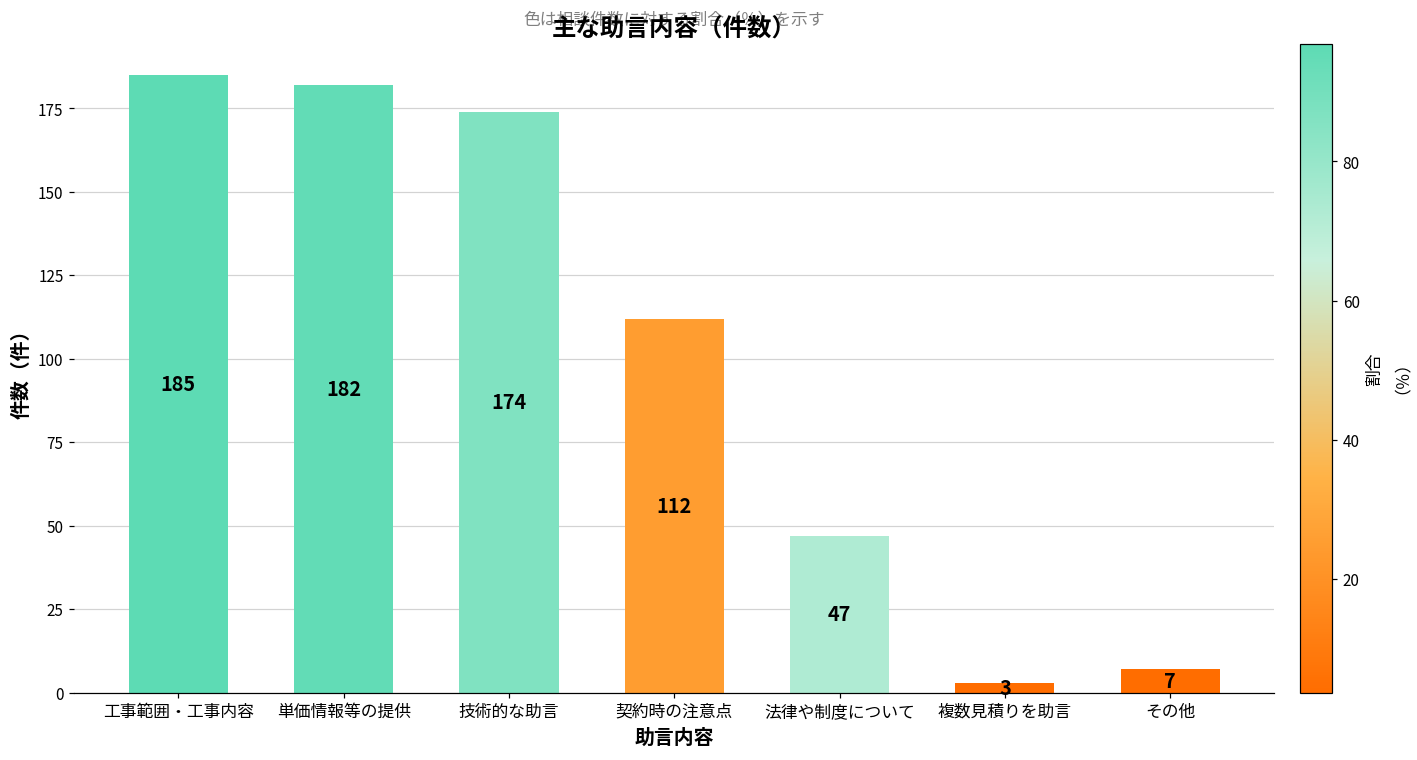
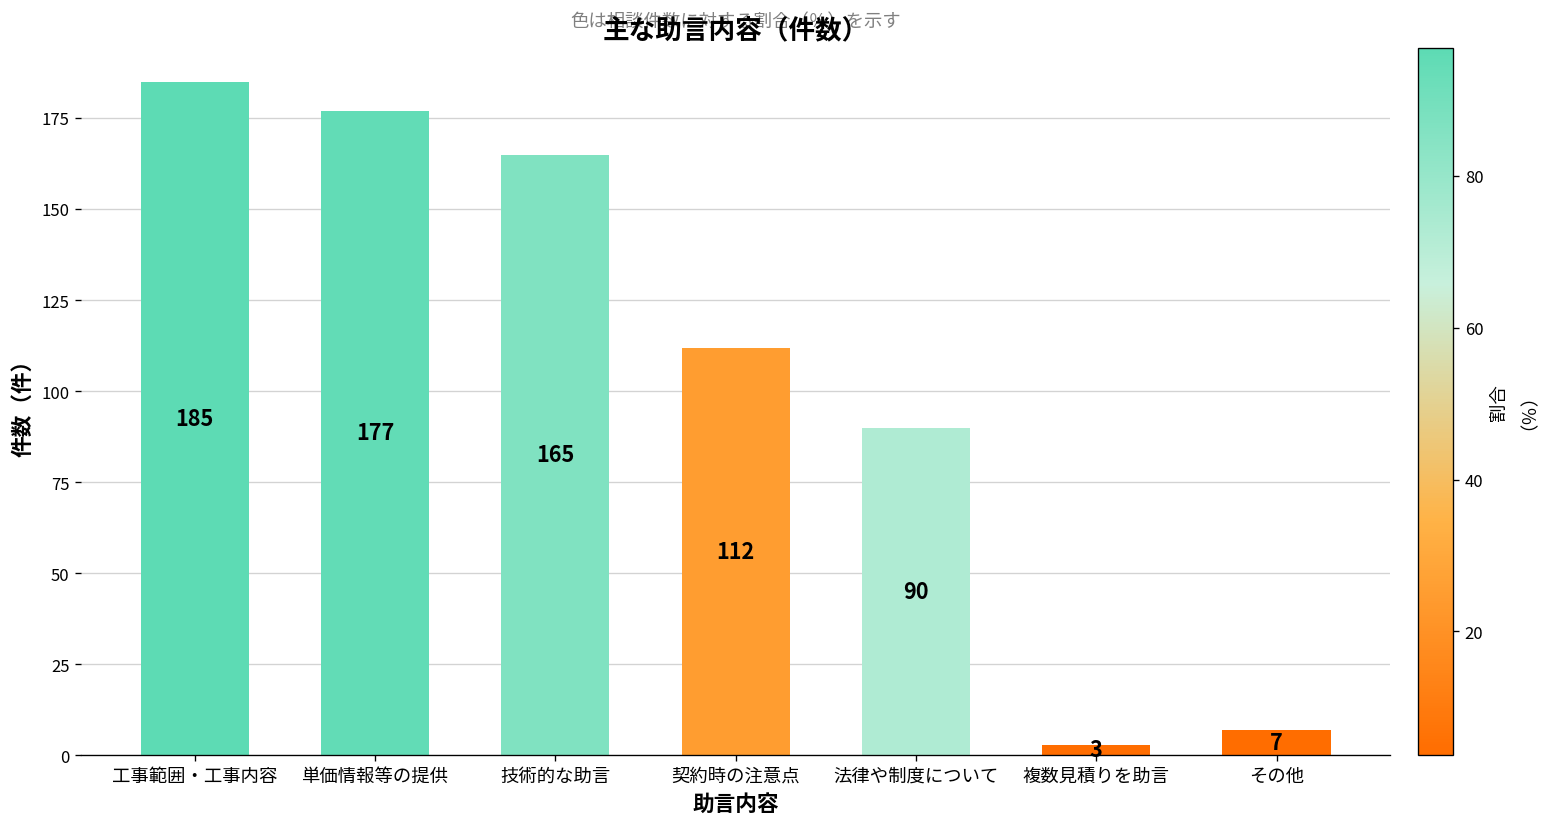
単価情報等の提供: 182 -> 177
技術的な助言: 174 -> 165
法律や制度について: 47 -> 90
